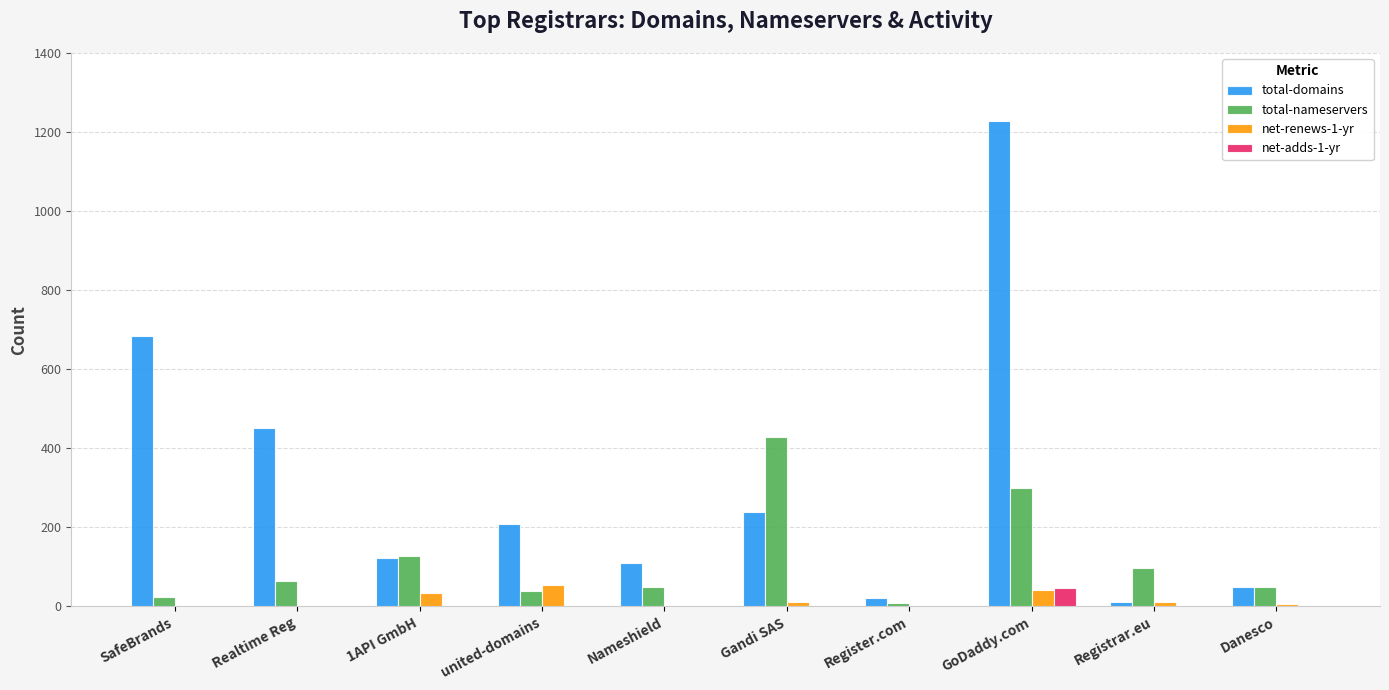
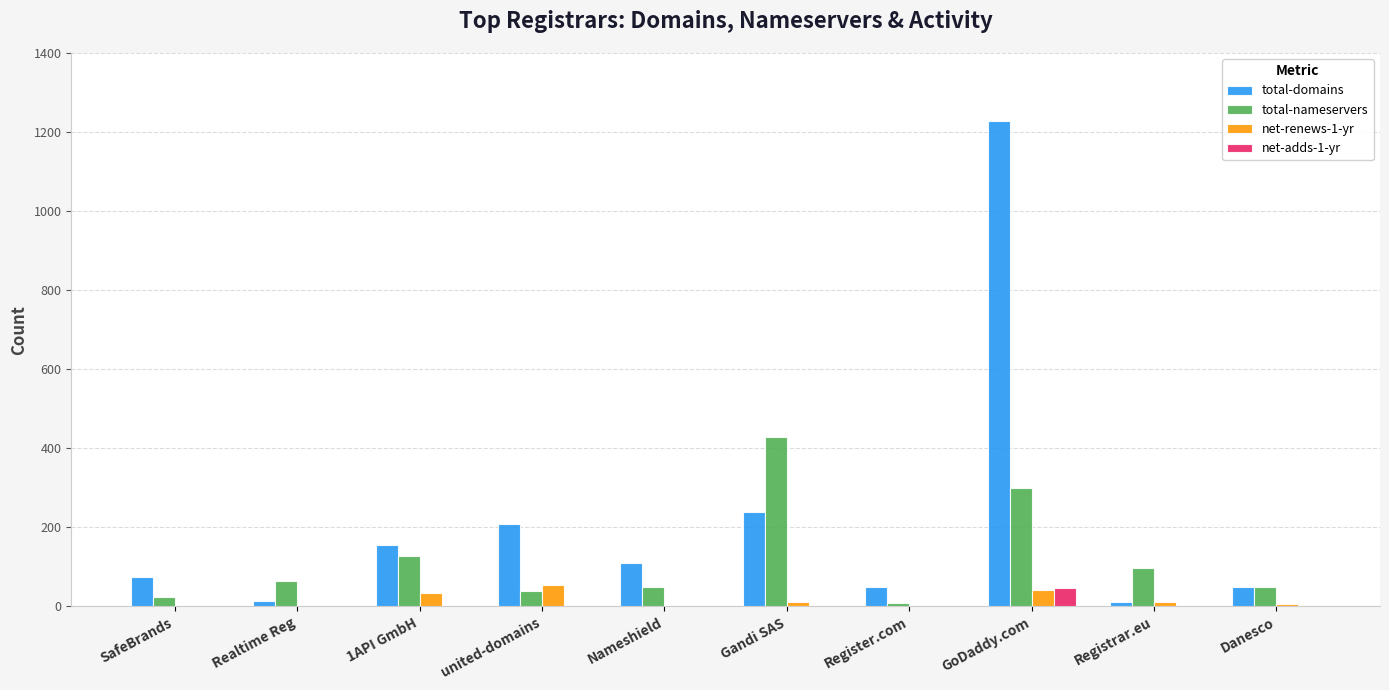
total-domains, SafeBrands: 680 -> 80
total-domains, Realtime Reg: 450 -> 10
total-domains, 1API GmbH: 120 -> 160
total-domains, Register.com: 20 -> 50
